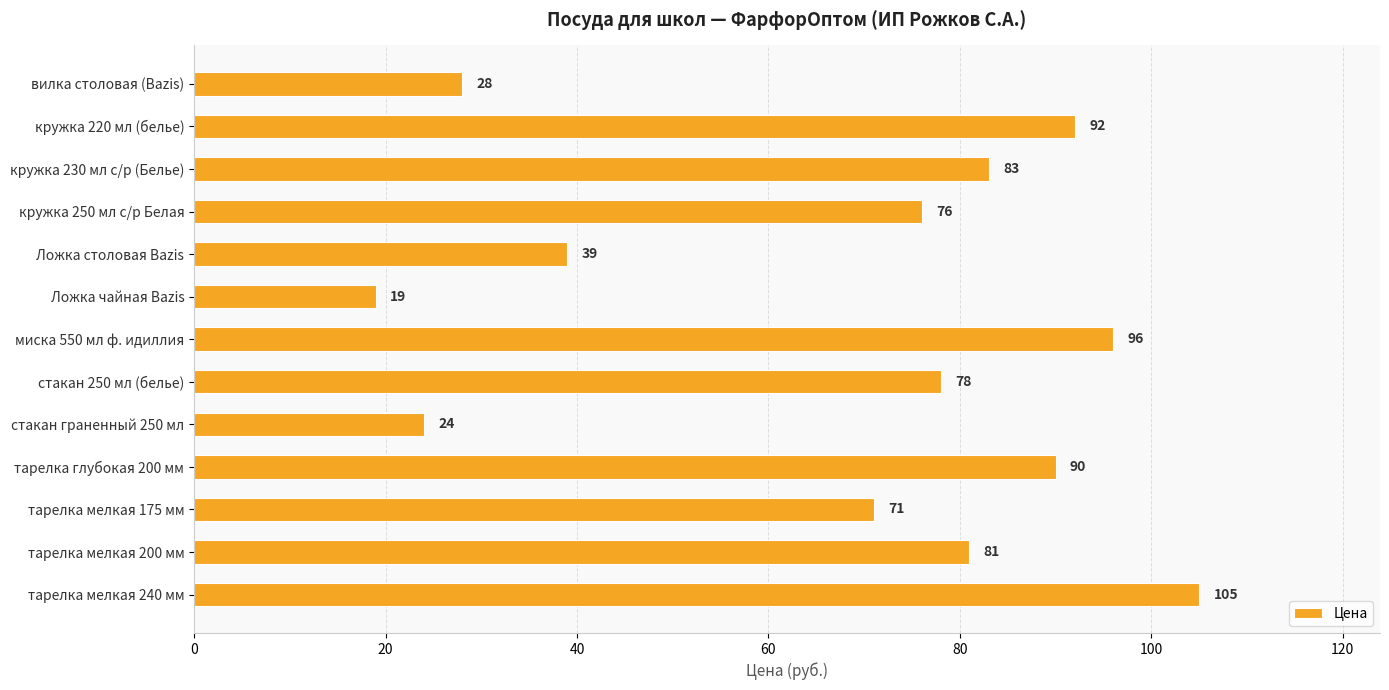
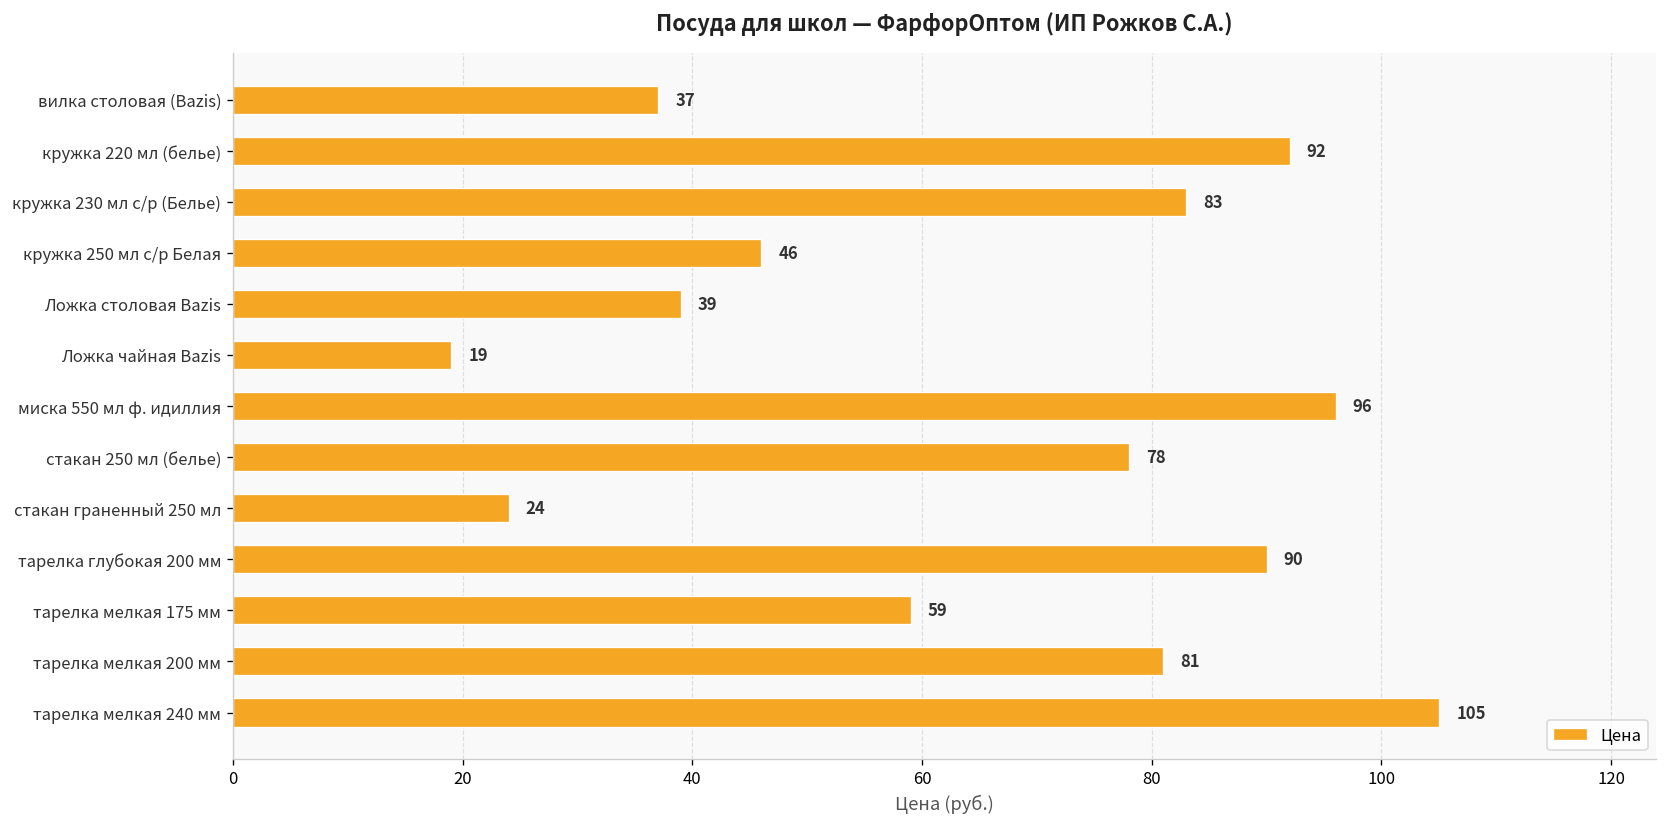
вилка столовая (Bazis): 28 -> 37
кружка 250 мл с/р Белая: 76 -> 46
тарелка мелкая 175 мм: 71 -> 59
